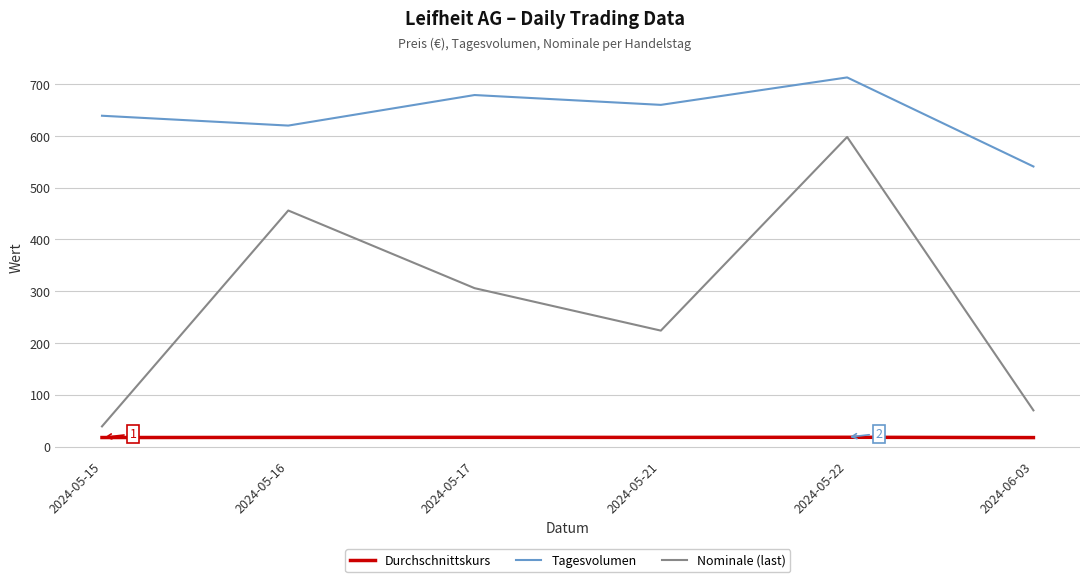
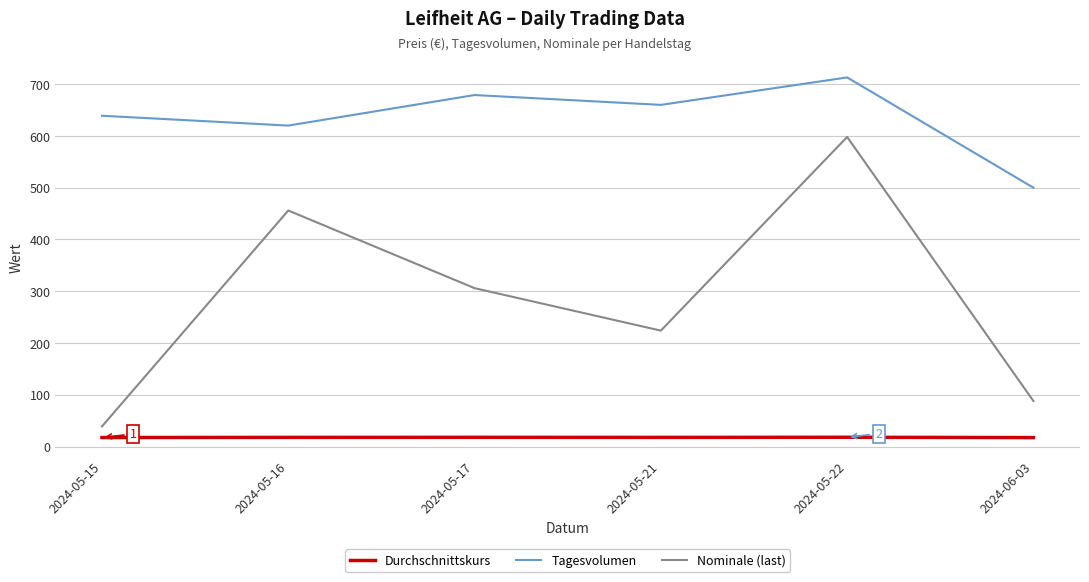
Tagesvolumen, 2024-06-03: 540 -> 500
Nominale (last), 2024-06-03: 70 -> 90
